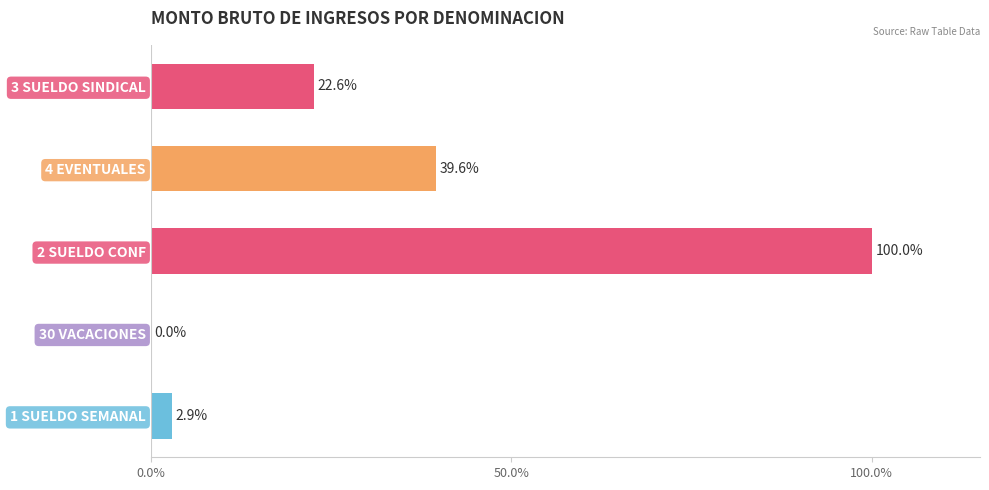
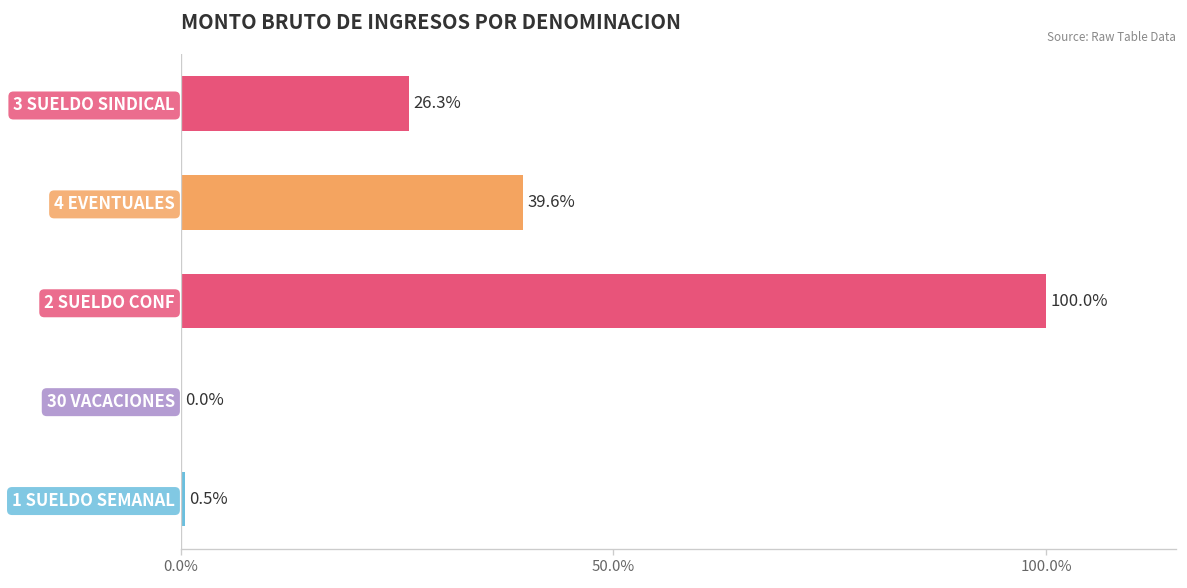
3 SUELDO SINDICAL: 22.6% -> 26.3%
1 SUELDO SEMANAL: 2.9% -> 0.5%
